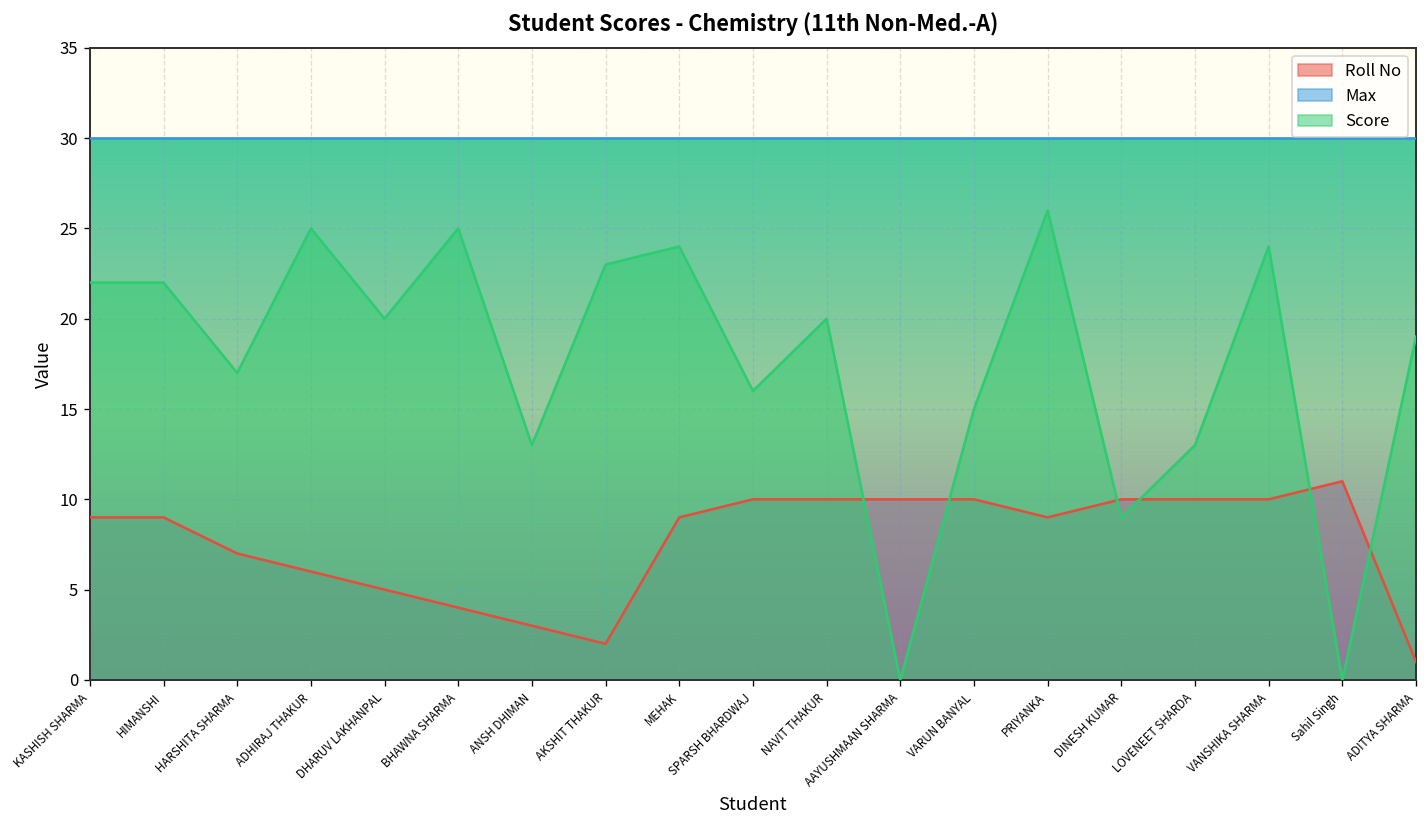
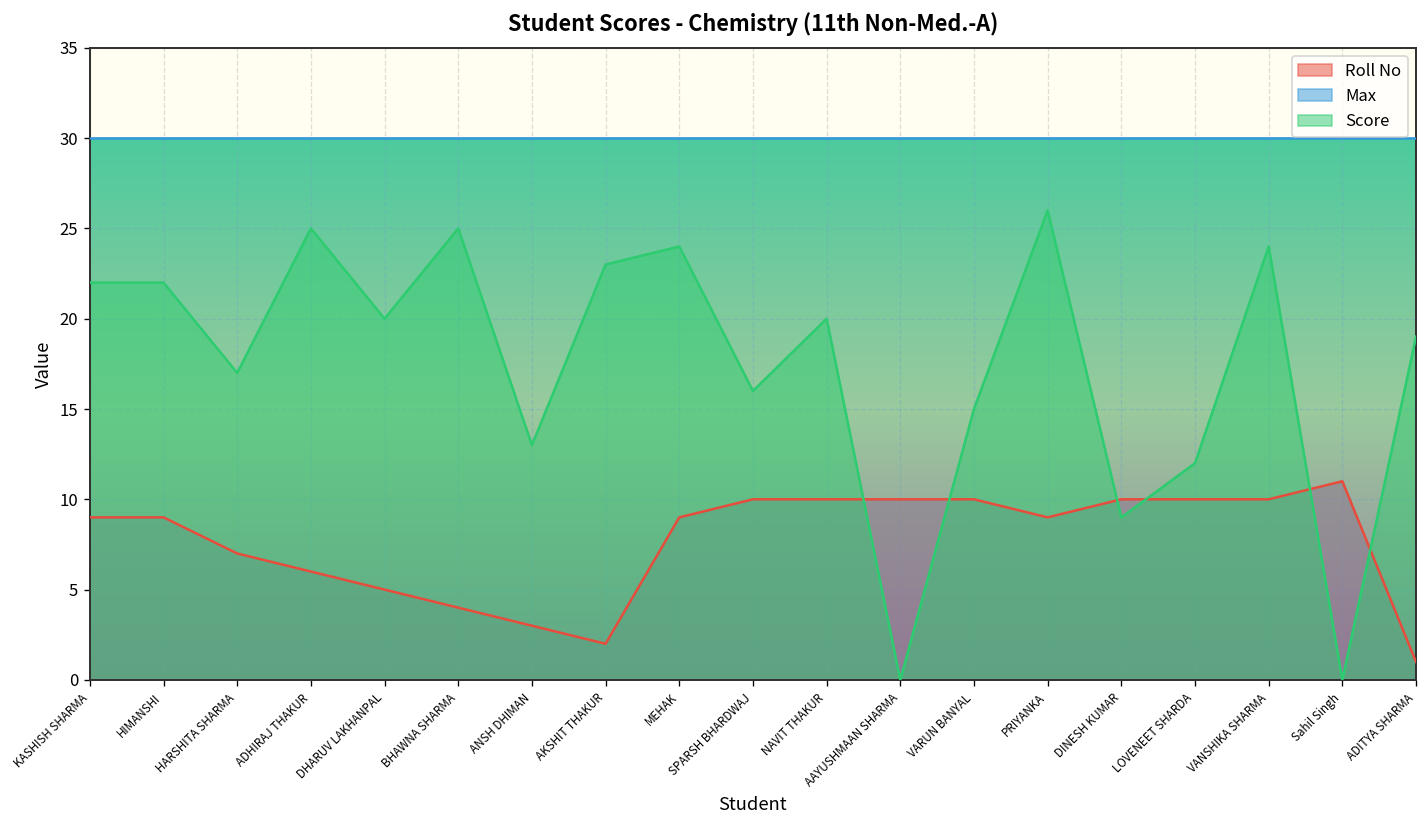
Score, LOVENEET SHARDA: 13 -> 12
